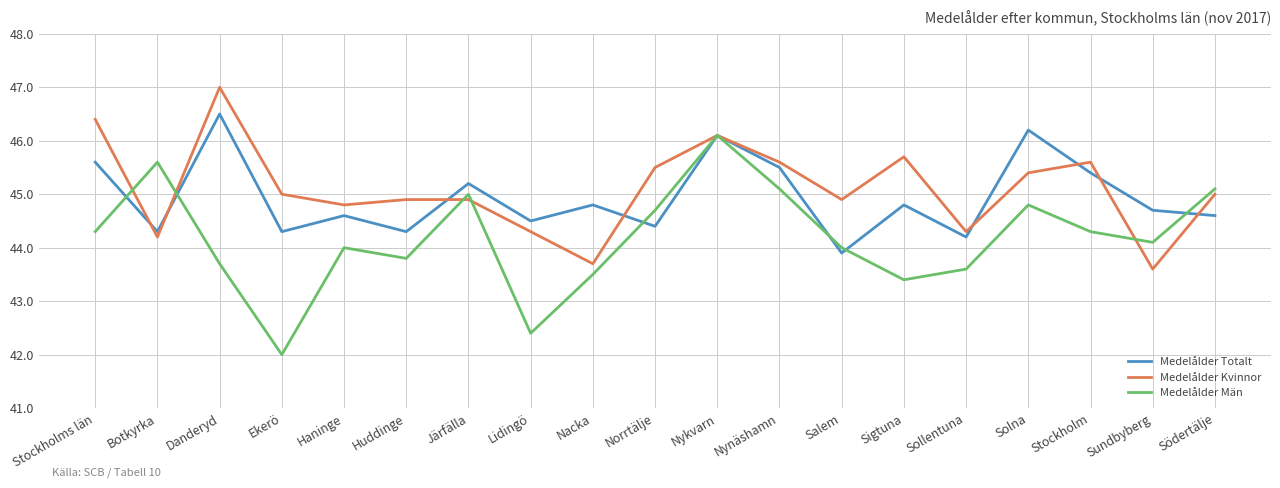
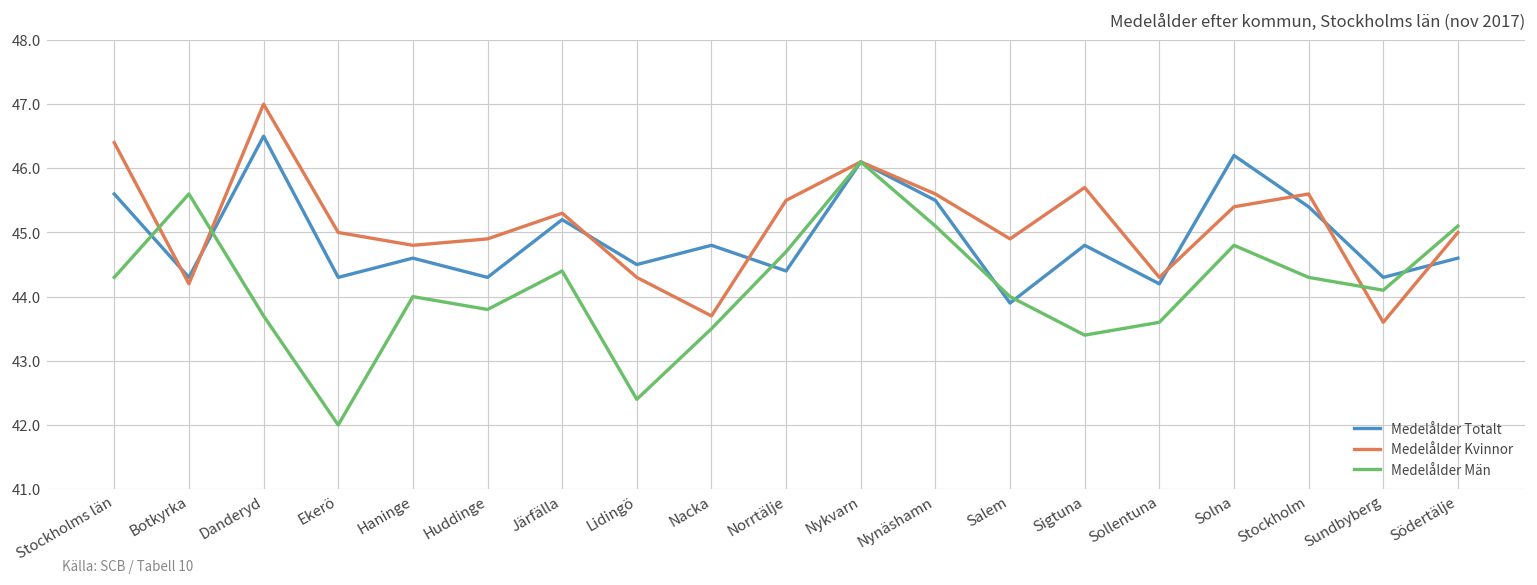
Medelålder Kvinnor, Järfälla: 44.9 -> 45.3
Medelålder Män, Järfälla: 45.0 -> 44.4
Medelålder Totalt, Sundbyberg: 44.7 -> 44.3
